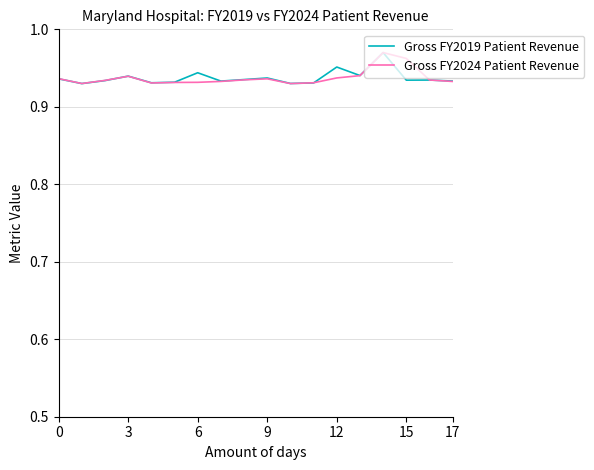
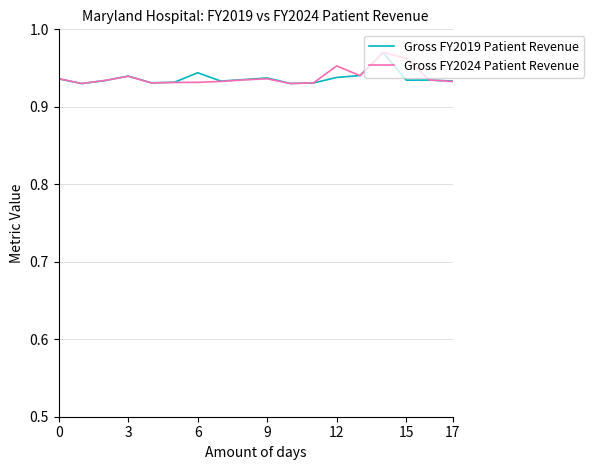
Gross FY2019 Patient Revenue, 12: 0.95 -> 0.94
Gross FY2024 Patient Revenue, 12: 0.94 -> 0.95
